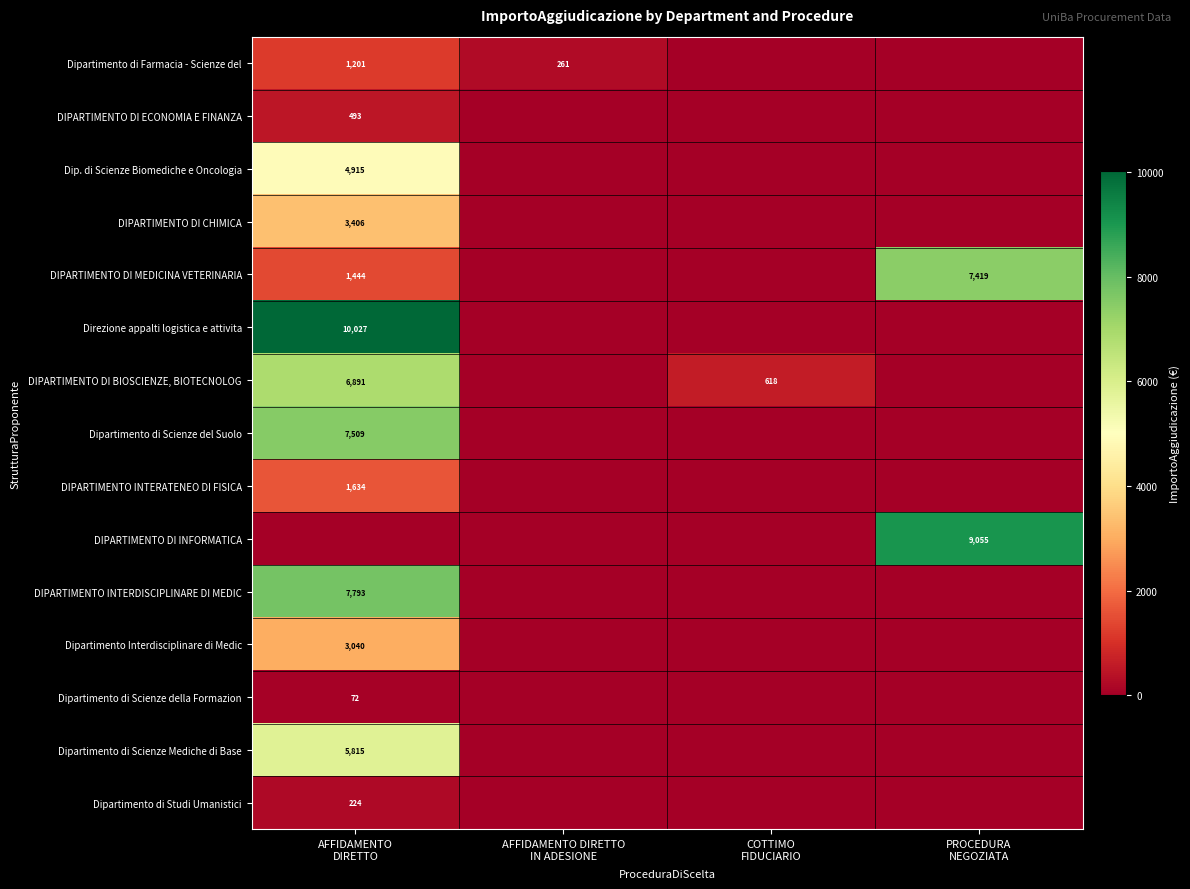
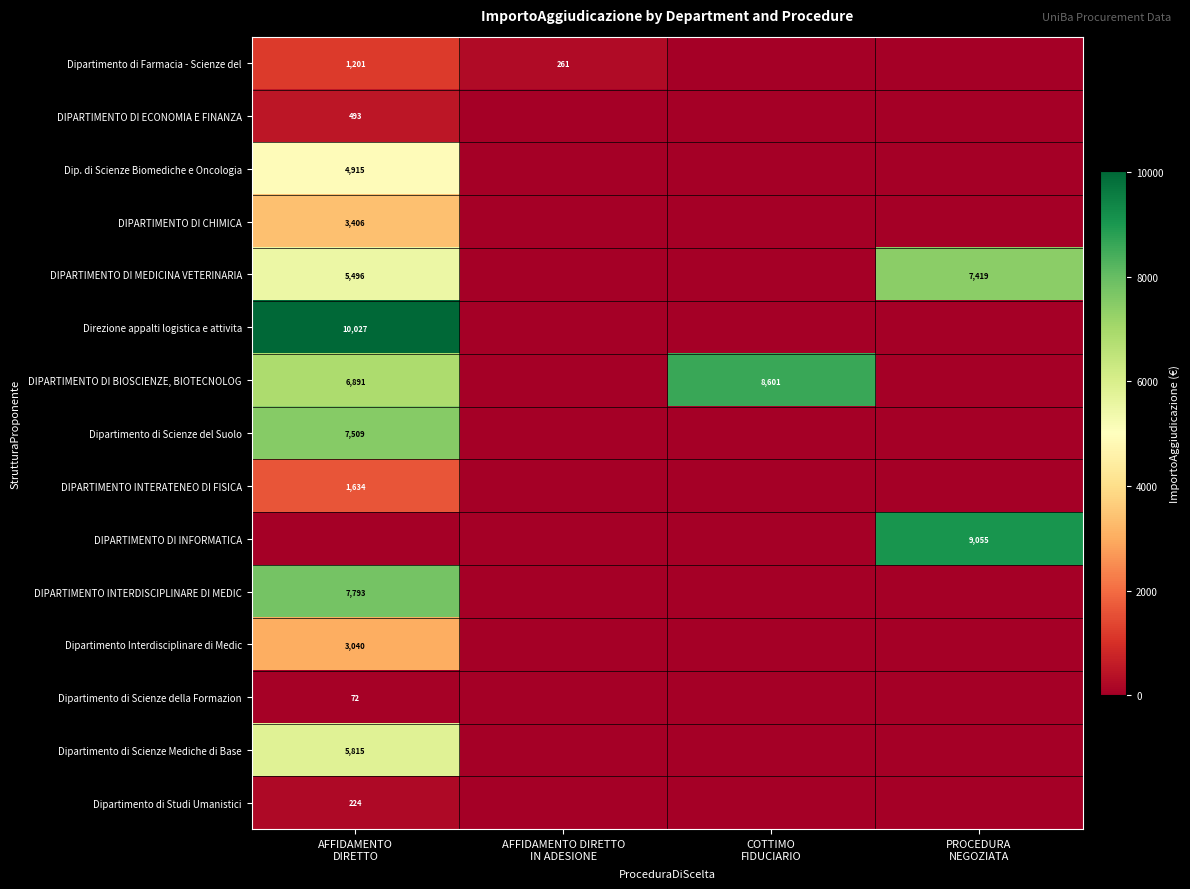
DIPARTIMENTO DI MEDICINA VETERINARIA, AFFIDAMENTO DIRETTO: 1,444 -> 5,496
DIPARTIMENTO DI BIOSCIENZE, BIOTECNOLOG, COTTIMO FIDUCIARIO: 618 -> 8,601
